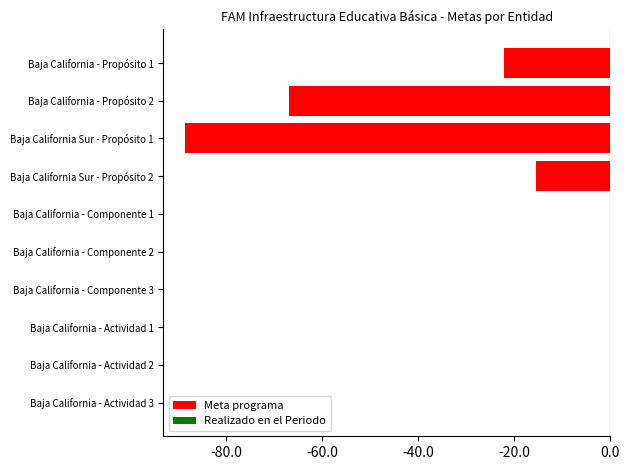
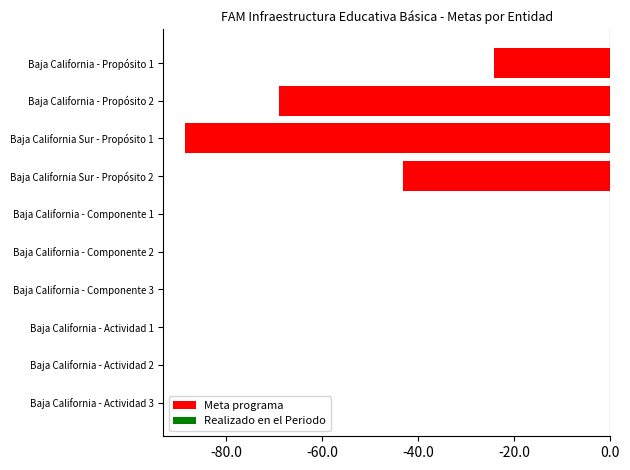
Meta programa, Baja California - Propósito 1: -22 -> -24
Meta programa, Baja California - Propósito 2: -67 -> -69
Meta programa, Baja California Sur - Propósito 2: -15 -> -43
